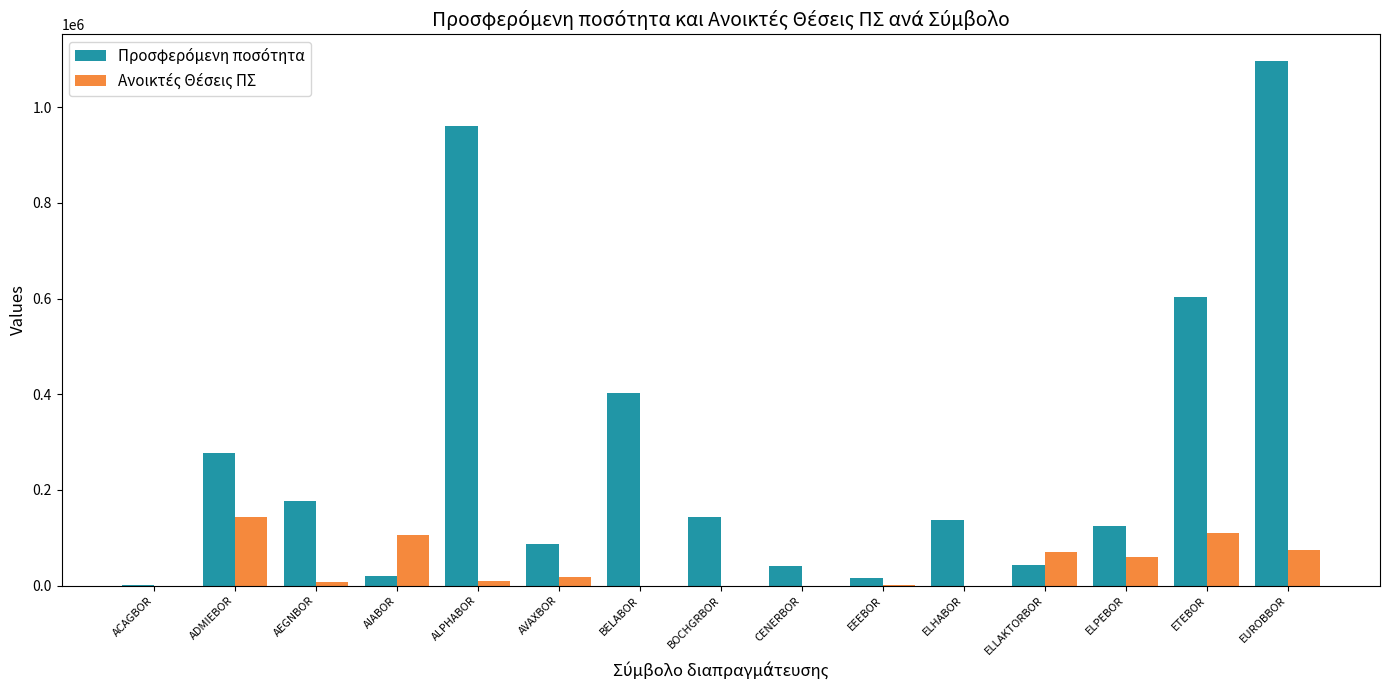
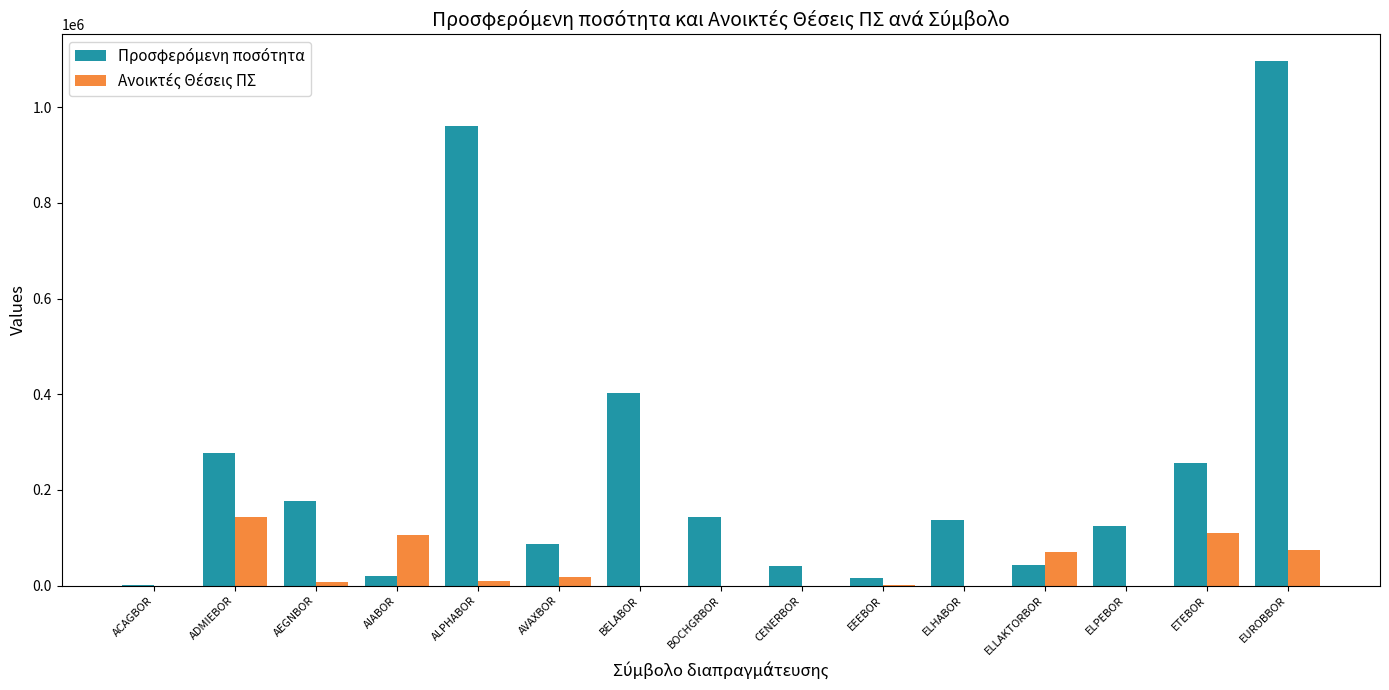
Ανοικτές Θέσεις ΠΣ, ELPEBOR: 60000 -> 0
Προσφερόμενη ποσότητα, ETEBOR: 600000 -> 260000
